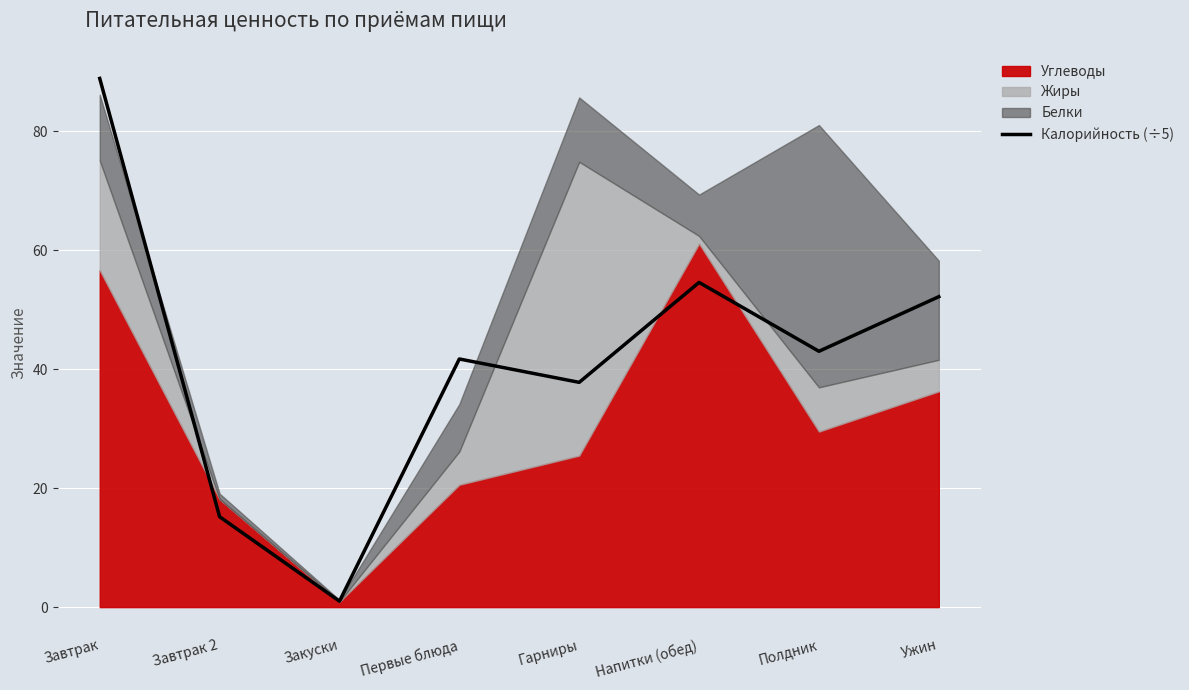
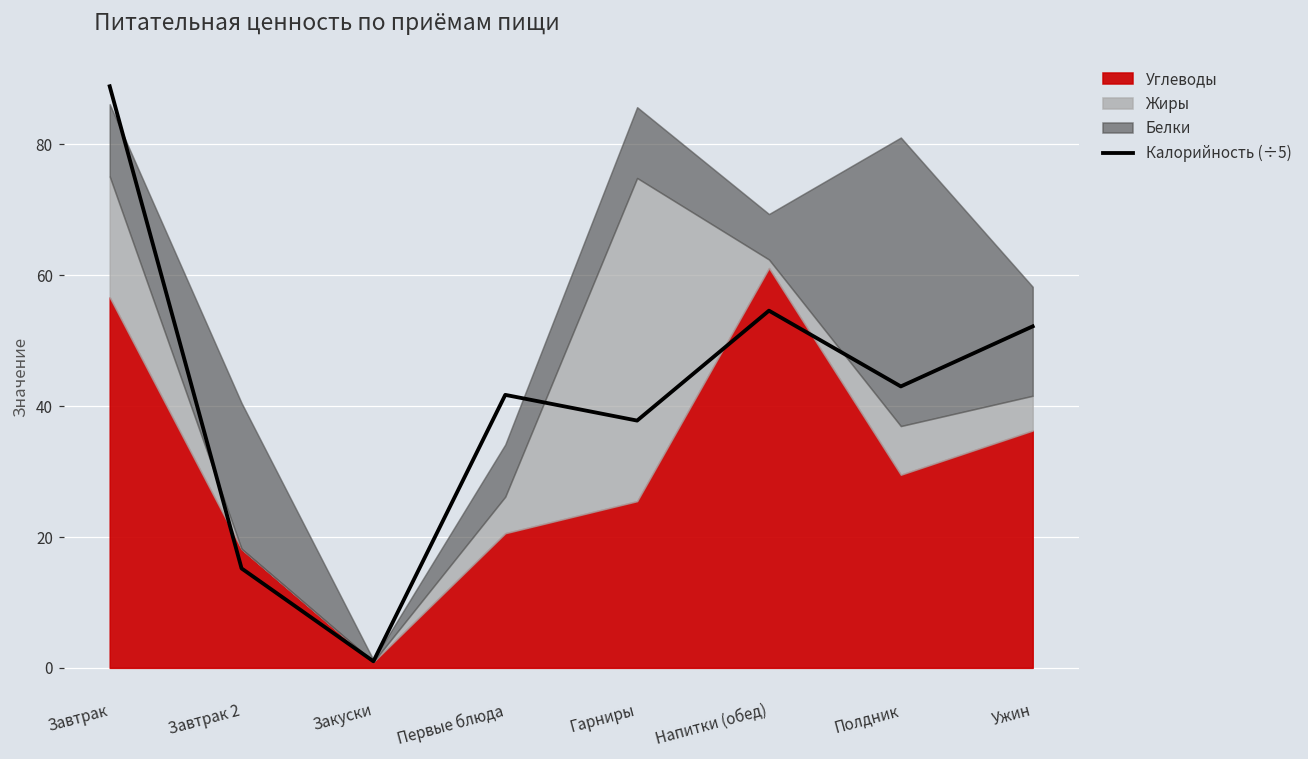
Белки, Завтрак 2: 1 -> 22
